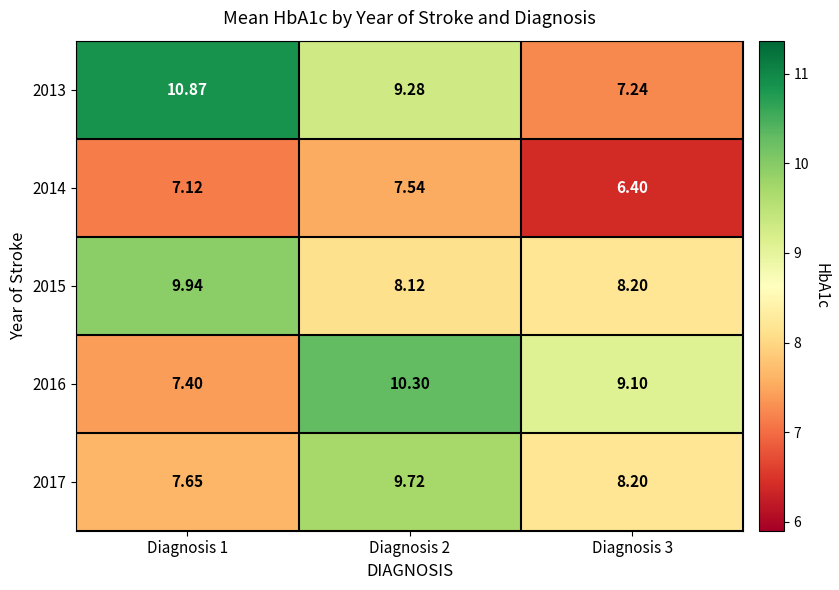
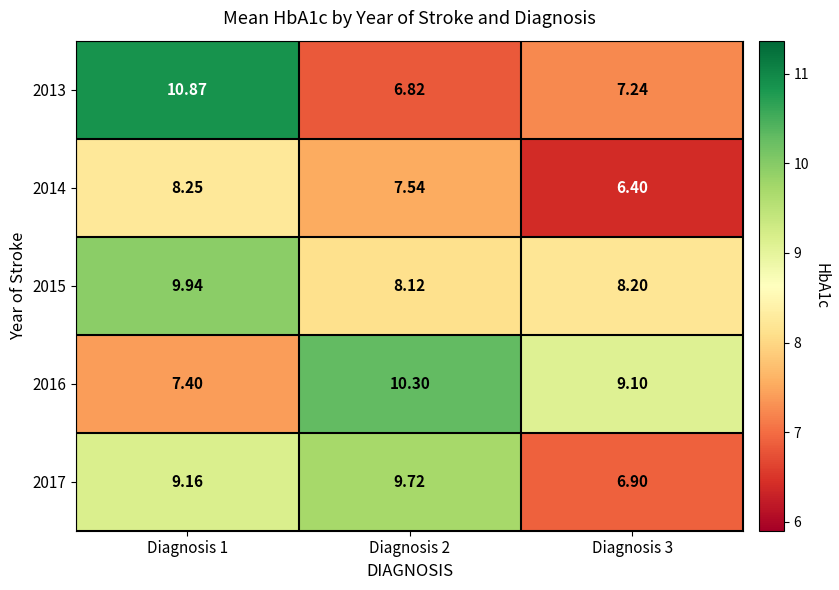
2013, Diagnosis 2: 9.28 -> 6.82
2014, Diagnosis 1: 7.12 -> 8.25
2017, Diagnosis 1: 7.65 -> 9.16
2017, Diagnosis 3: 8.20 -> 6.90
